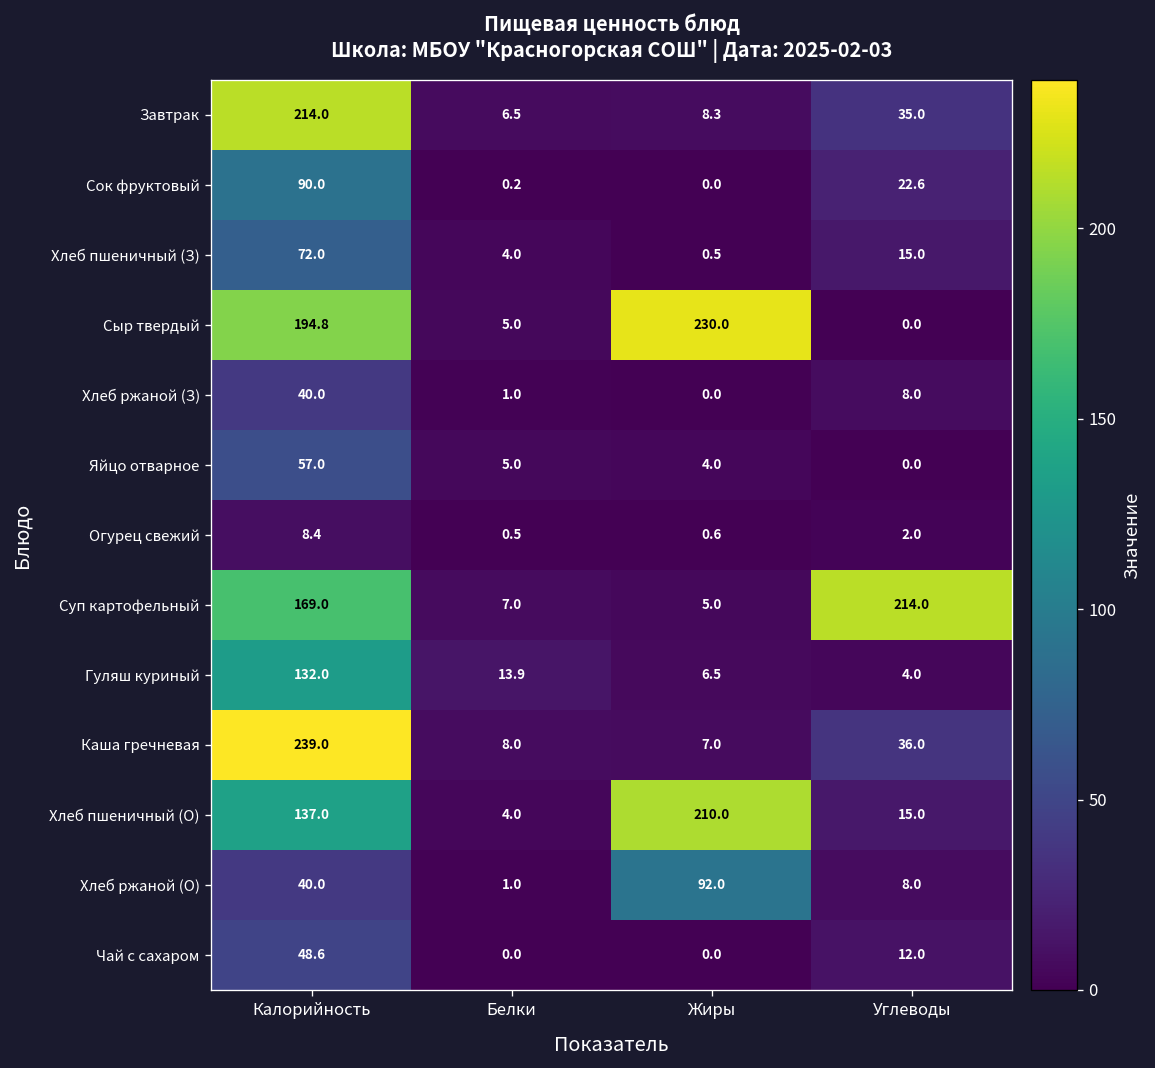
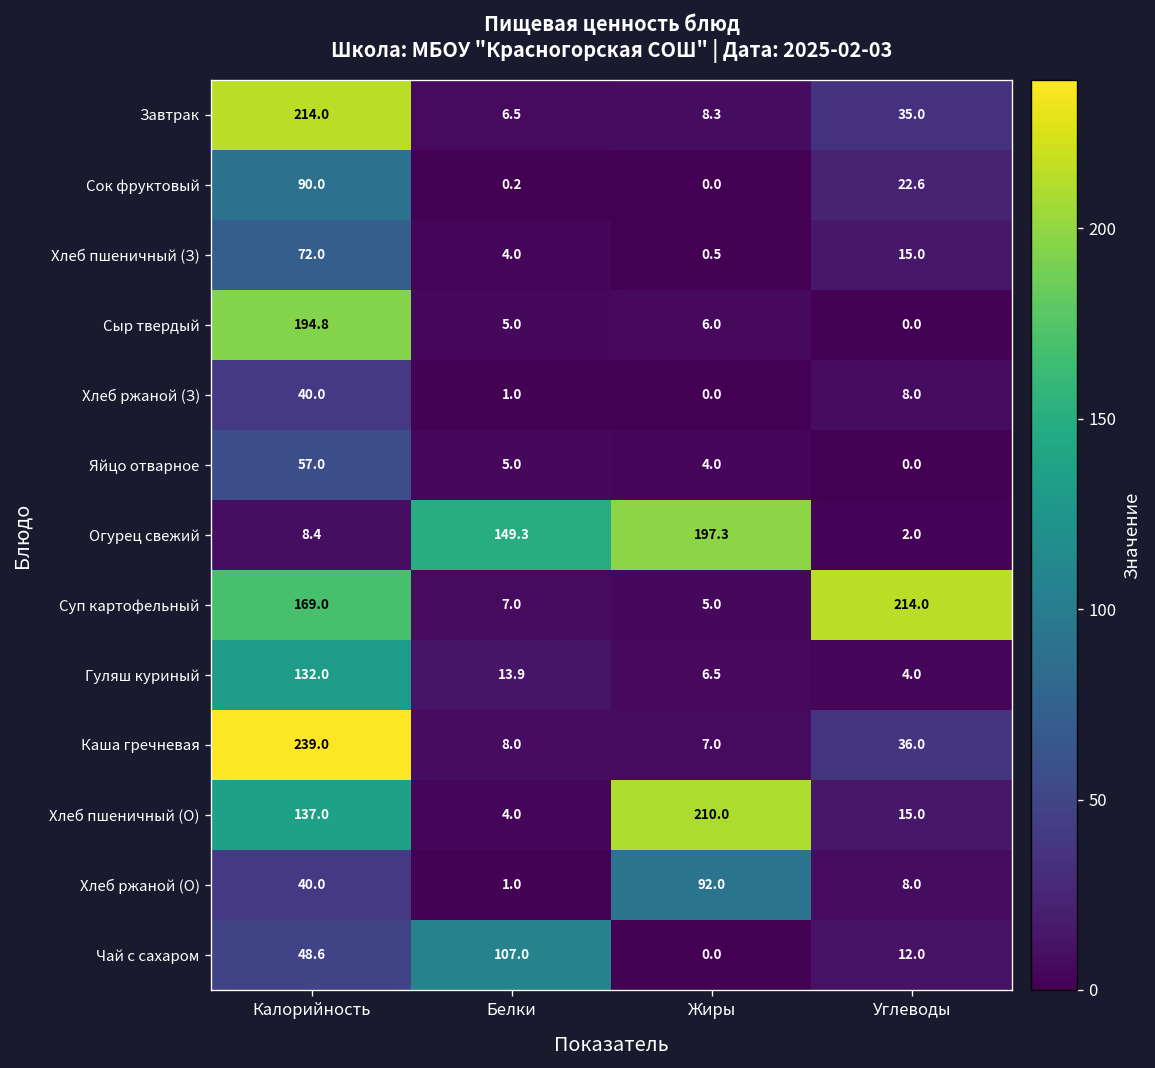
Сыр твердый, Жиры: 230.0 -> 6.0
Огурец свежий, Белки: 0.5 -> 149.3
Огурец свежий, Жиры: 0.6 -> 197.3
Чай с сахаром, Белки: 0.0 -> 107.0
